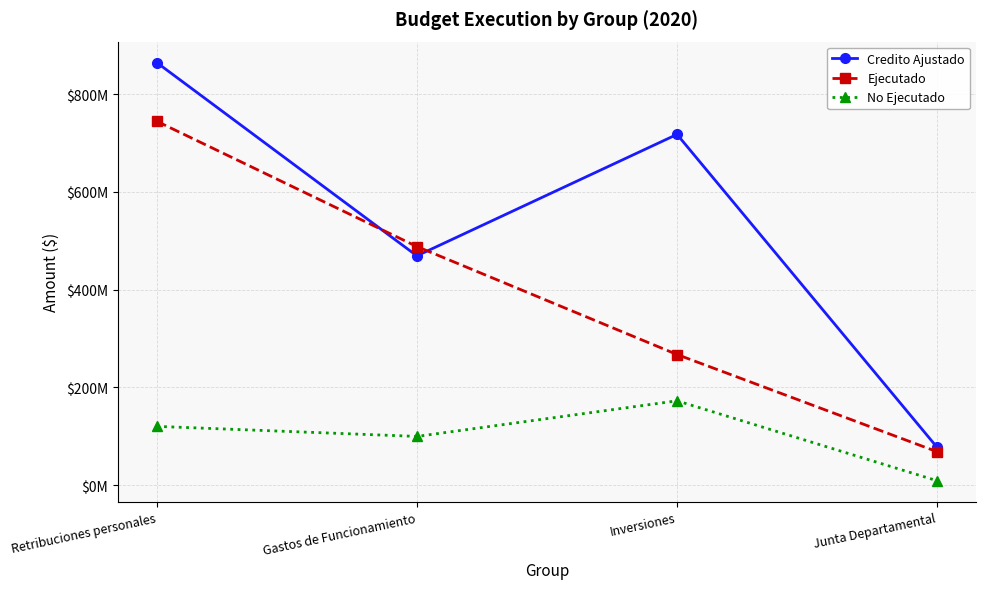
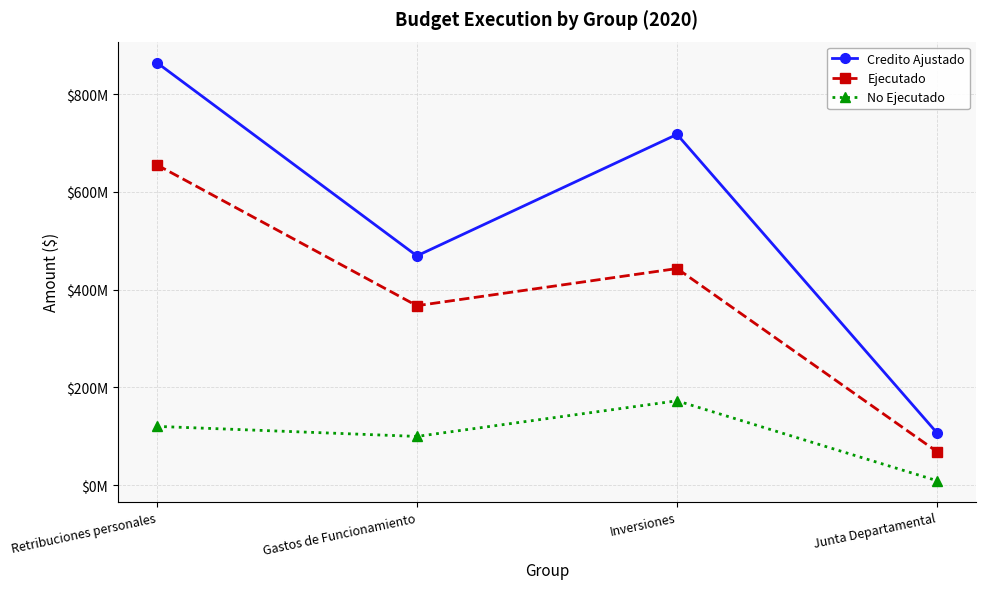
Ejecutado, Retribuciones personales: $740000000 -> $660000000
Ejecutado, Gastos de Funcionamiento: $490000000 -> $370000000
Ejecutado, Inversiones: $270000000 -> $440000000
Credito Ajustado, Junta Departamental: $80000000 -> $110000000
